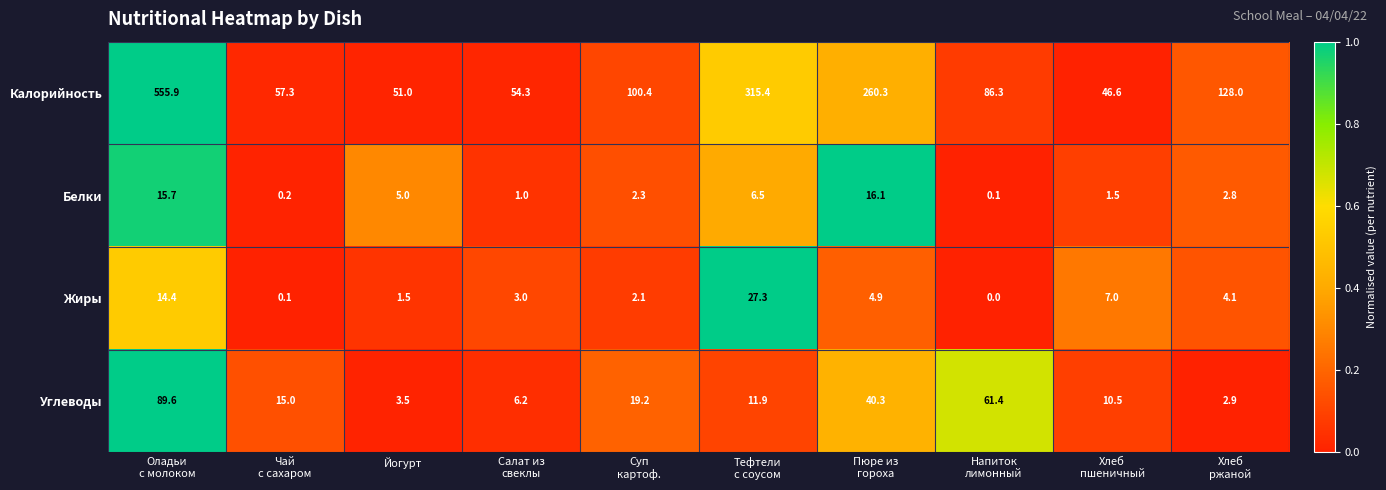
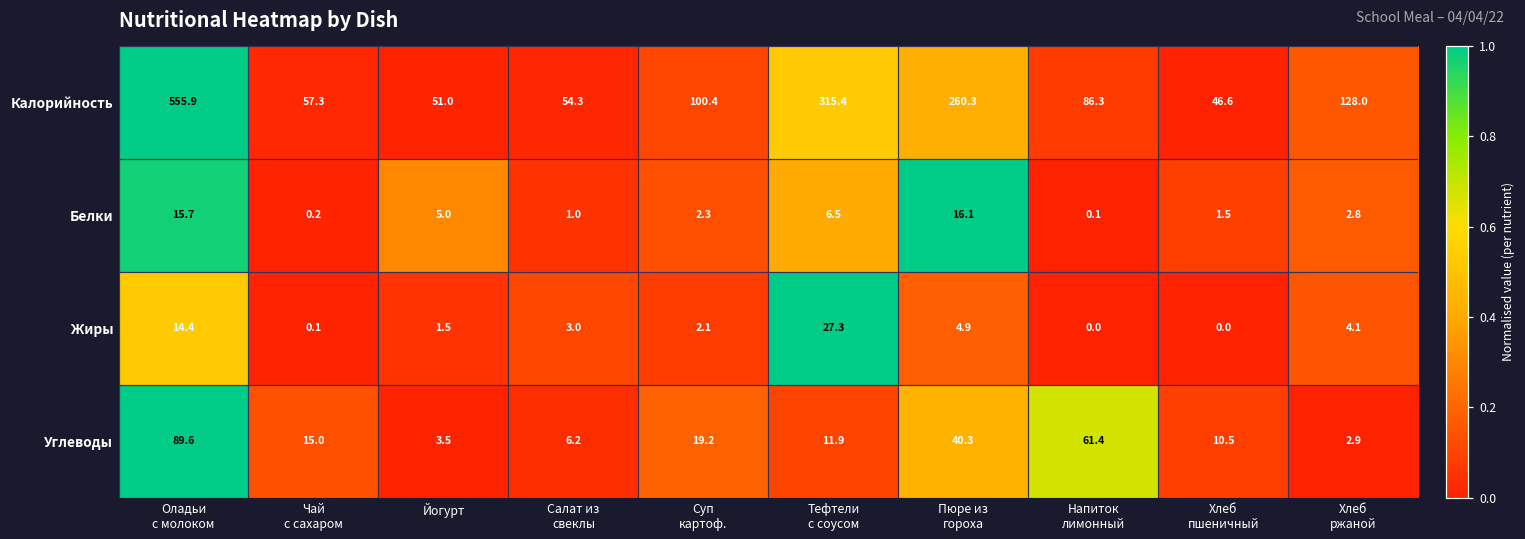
Жиры, Хлеб пшеничный: 7.0 -> 0.0
